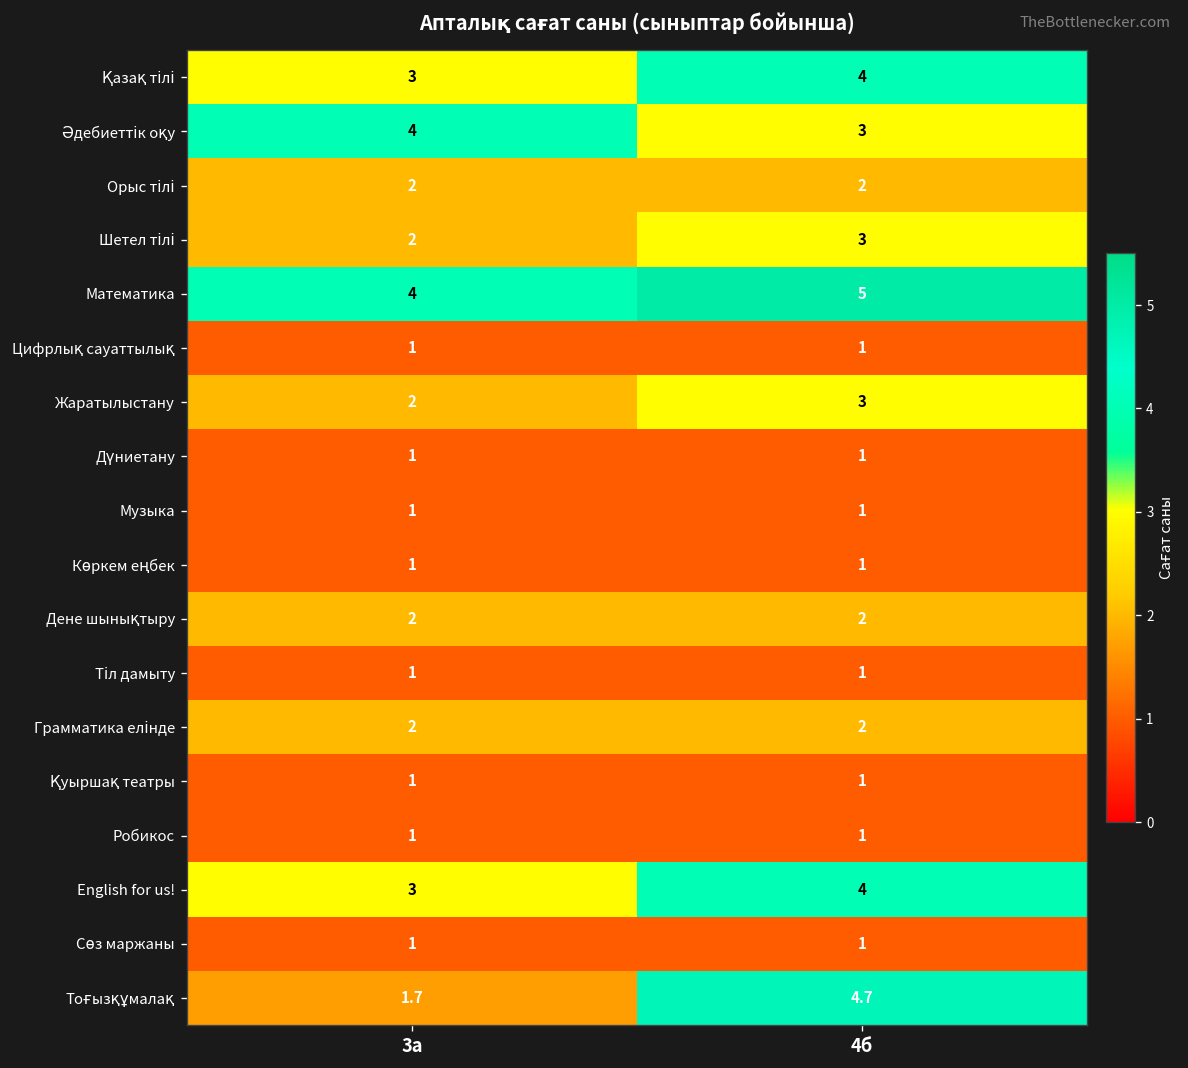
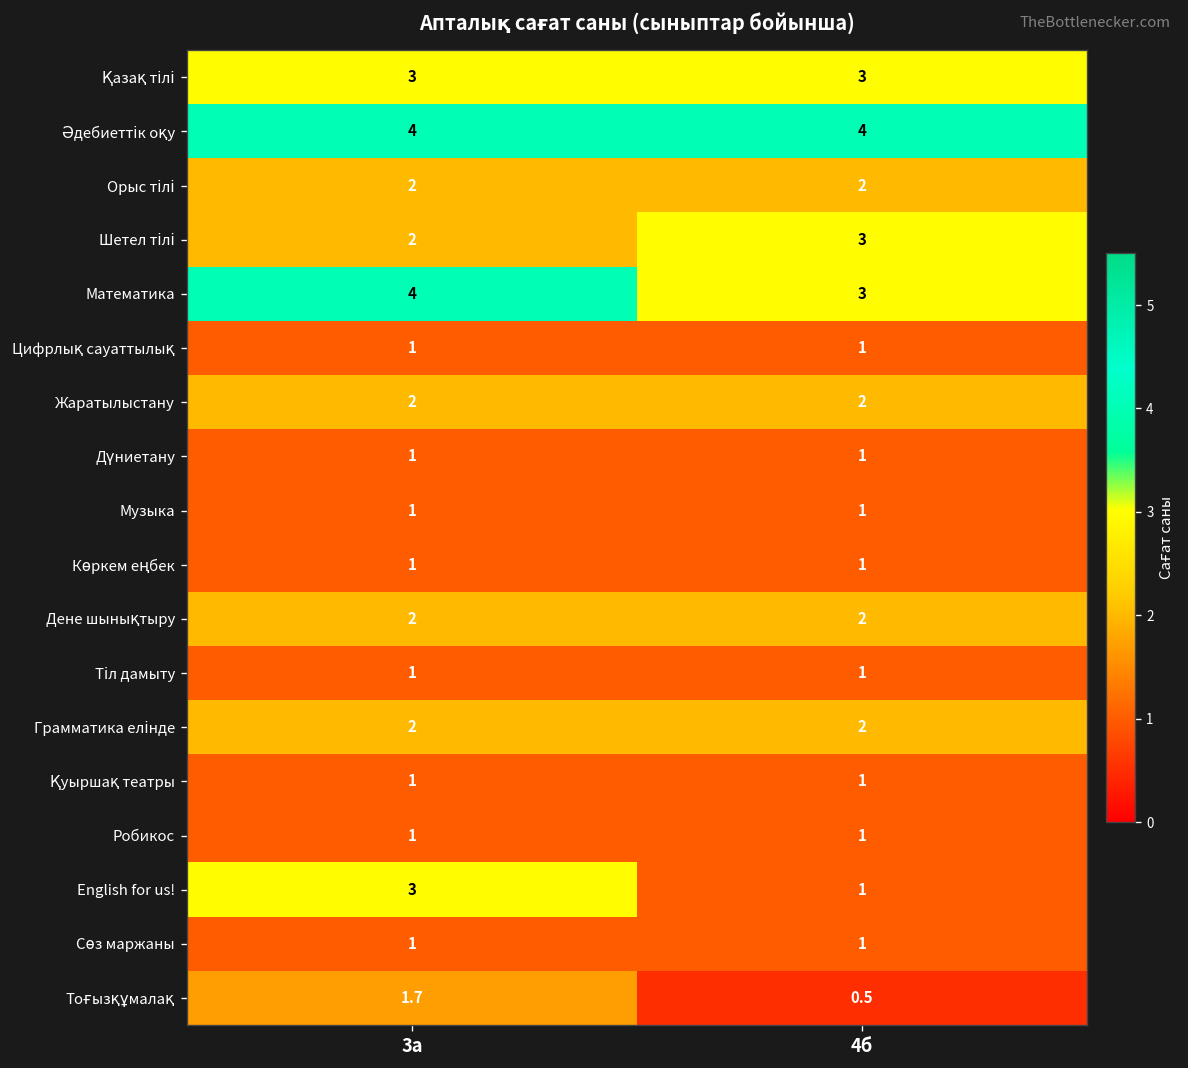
Қазақ тілі, 4б: 4 -> 3
Әдебиеттік оқу, 4б: 3 -> 4
Математика, 4б: 5 -> 3
Жаратылыстану, 4б: 3 -> 2
English for us!, 4б: 4 -> 1
Тоғызқұмалақ, 4б: 4.7 -> 0.5
